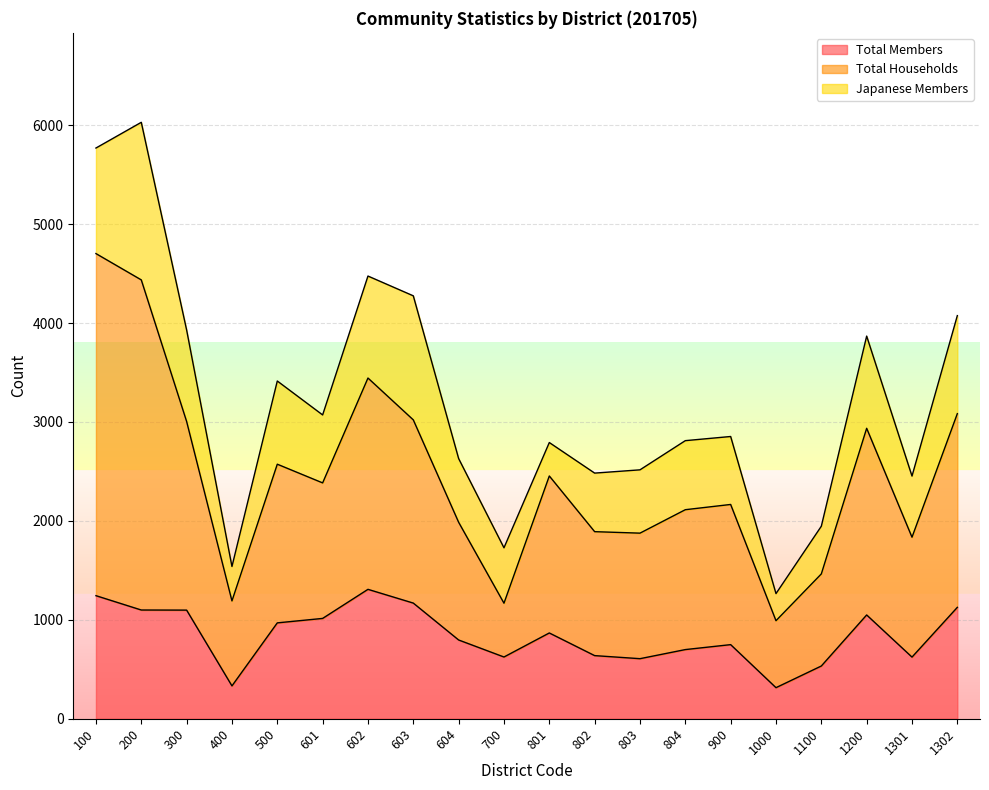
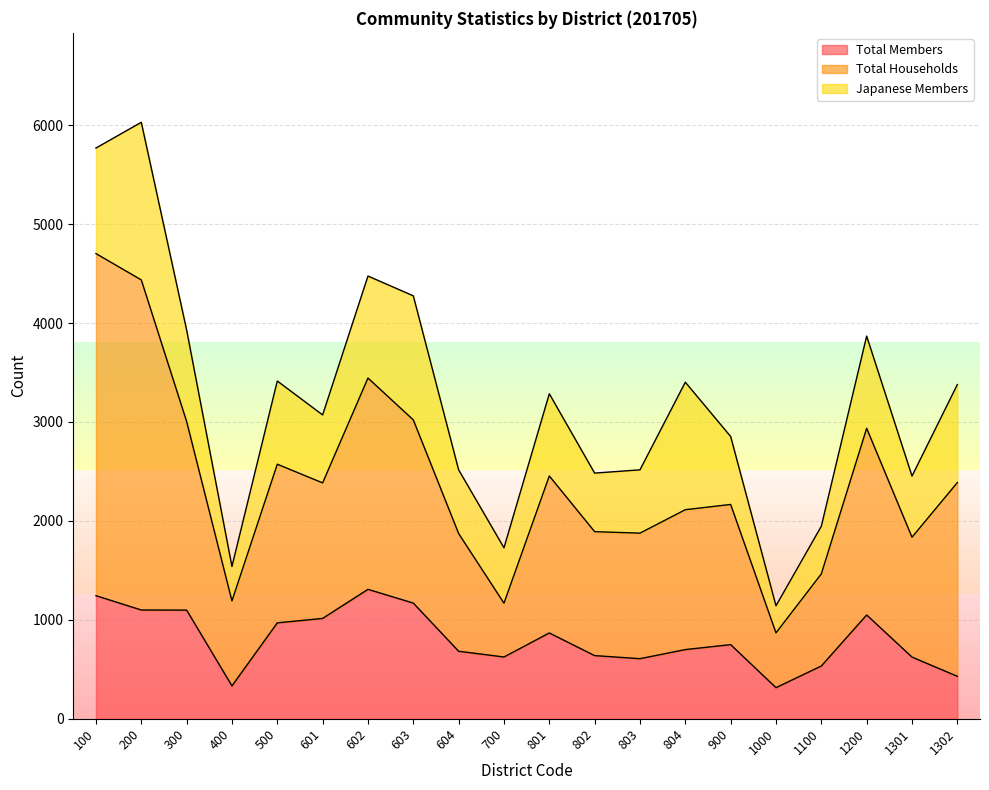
Total Members, 604: 800 -> 700
Japanese Members, 801: 300 -> 800
Japanese Members, 804: 700 -> 1300
Total Households, 1000: 700 -> 600
Total Members, 1302: 1100 -> 400
